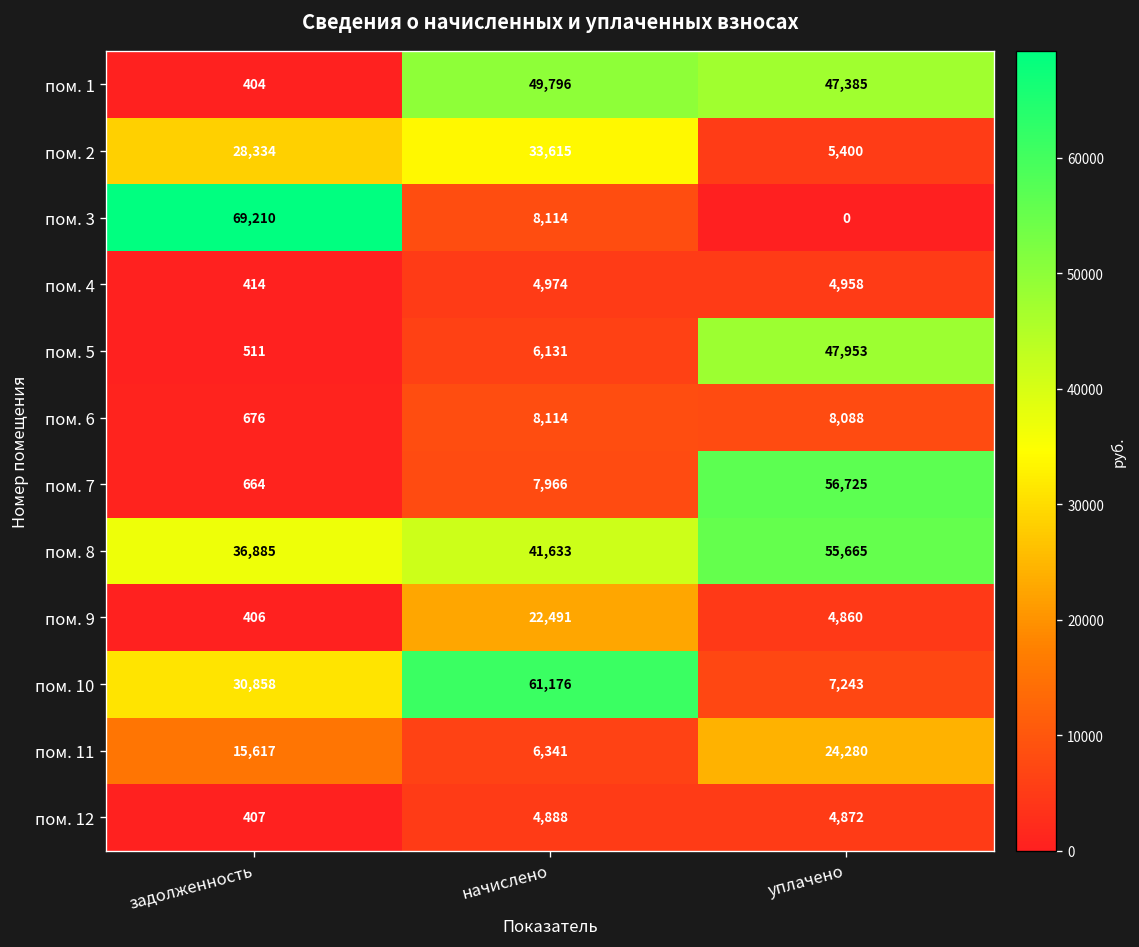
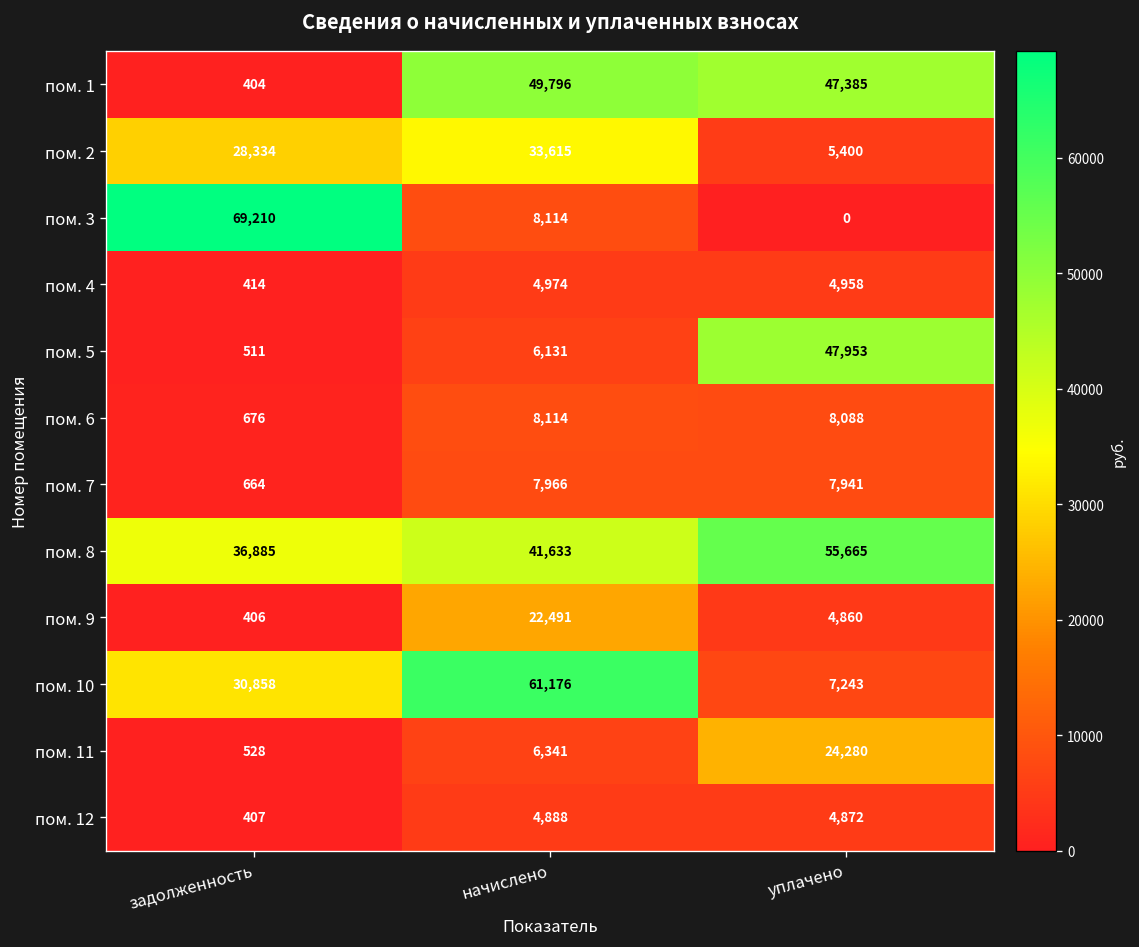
пом. 7, уплачено: 56,725 -> 7,941
пом. 11, задолженность: 15,617 -> 528
